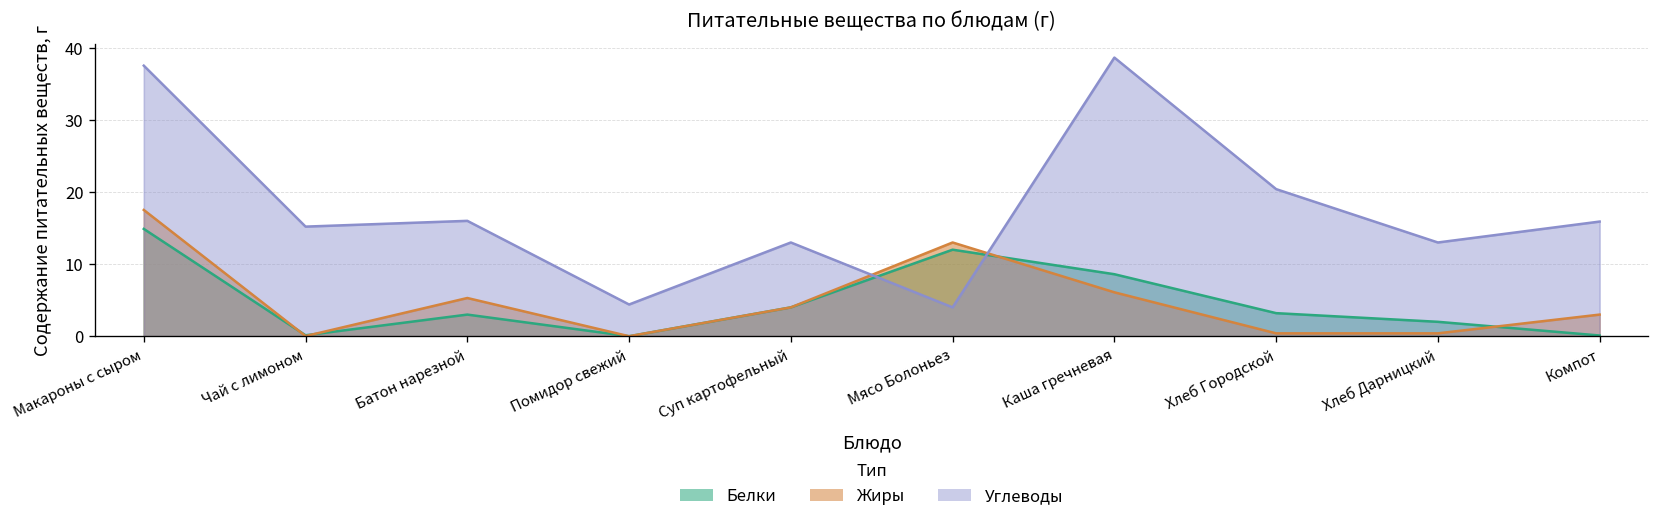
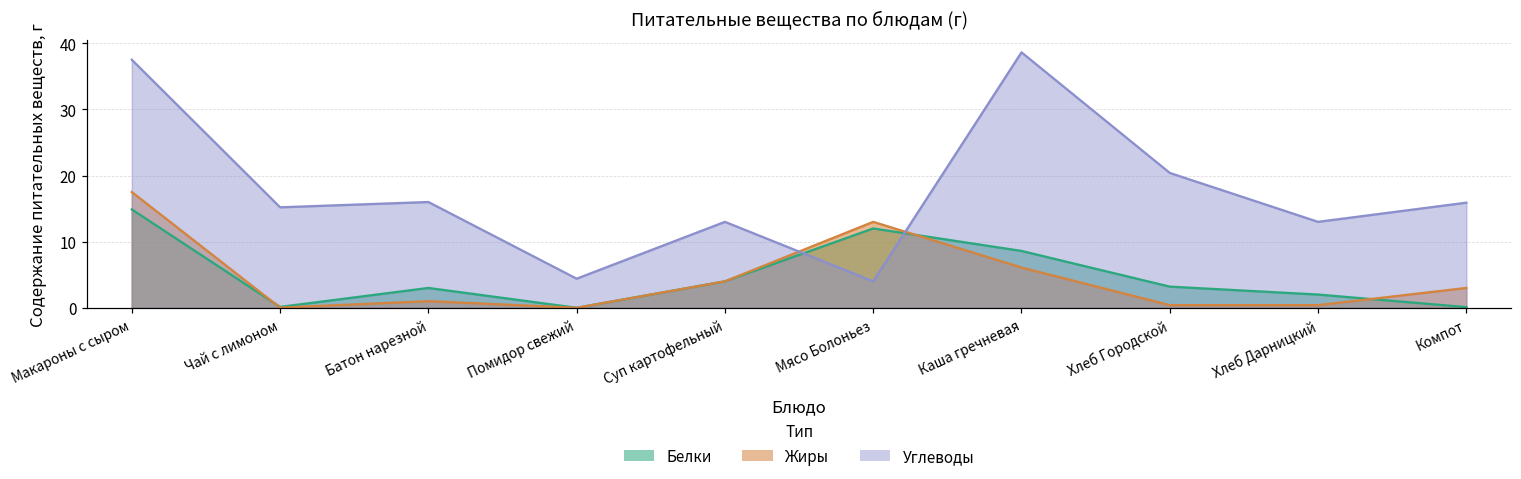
Жиры, Батон нарезной: 5 -> 1
